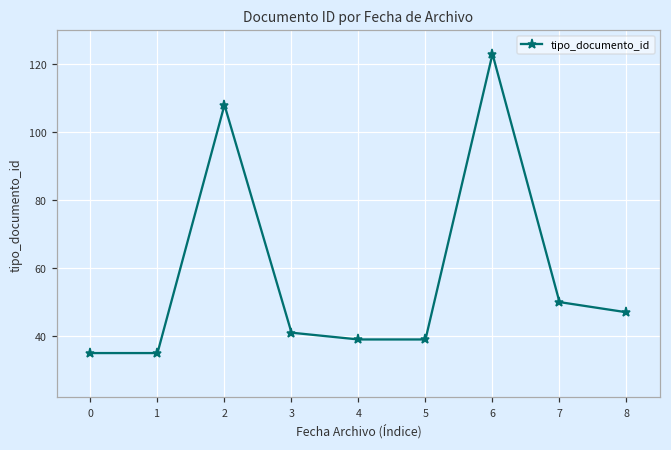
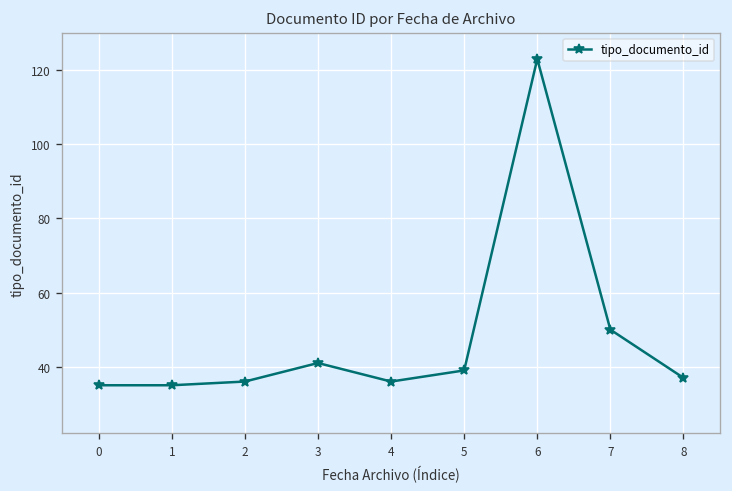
2: 108 -> 36
4: 39 -> 36
8: 47 -> 37
